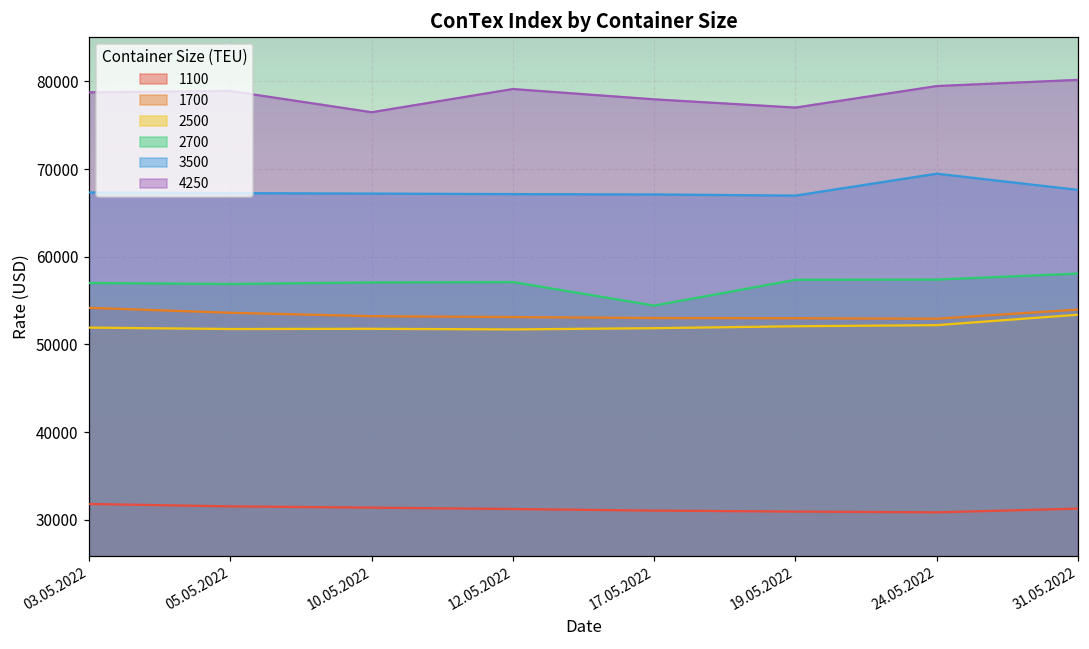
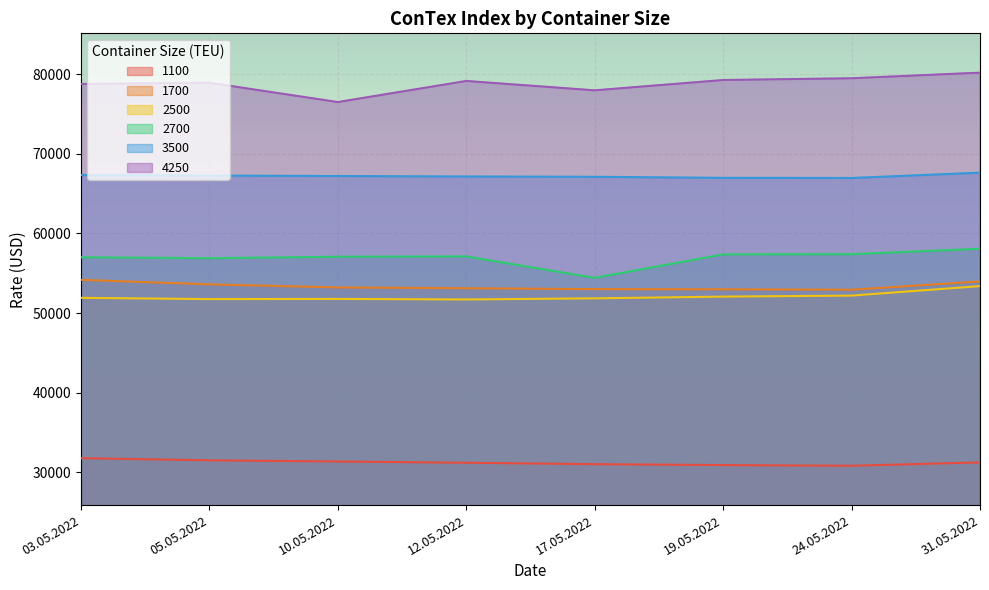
4250, 19.05.2022: 77000 -> 79000
3500, 24.05.2022: 69000 -> 67000
